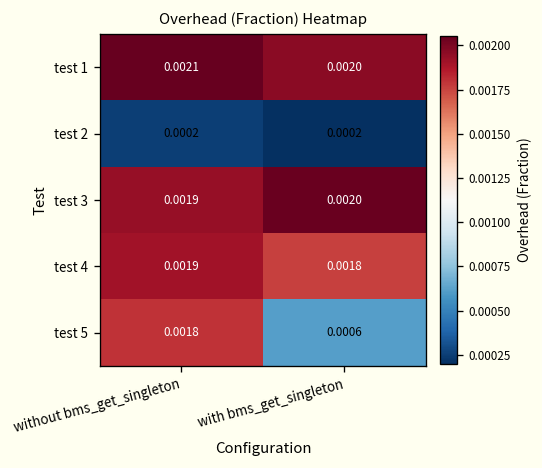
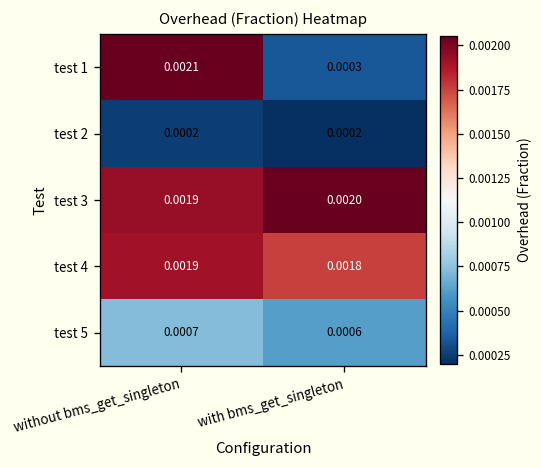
test 1, with bms_get_singleton: 0.0020 -> 0.0003
test 5, without bms_get_singleton: 0.0018 -> 0.0007
